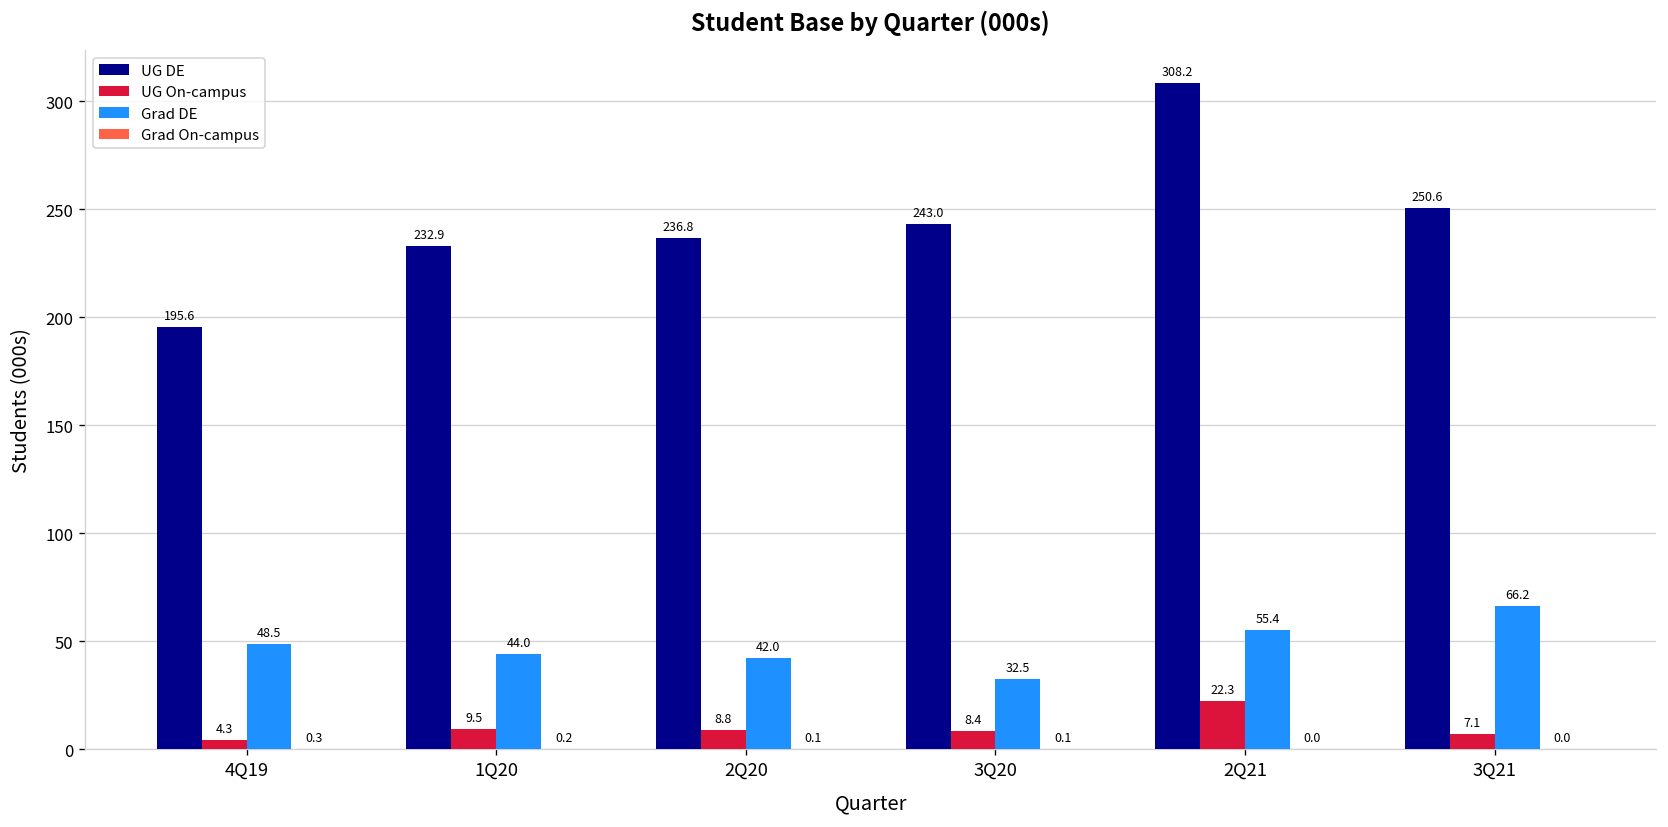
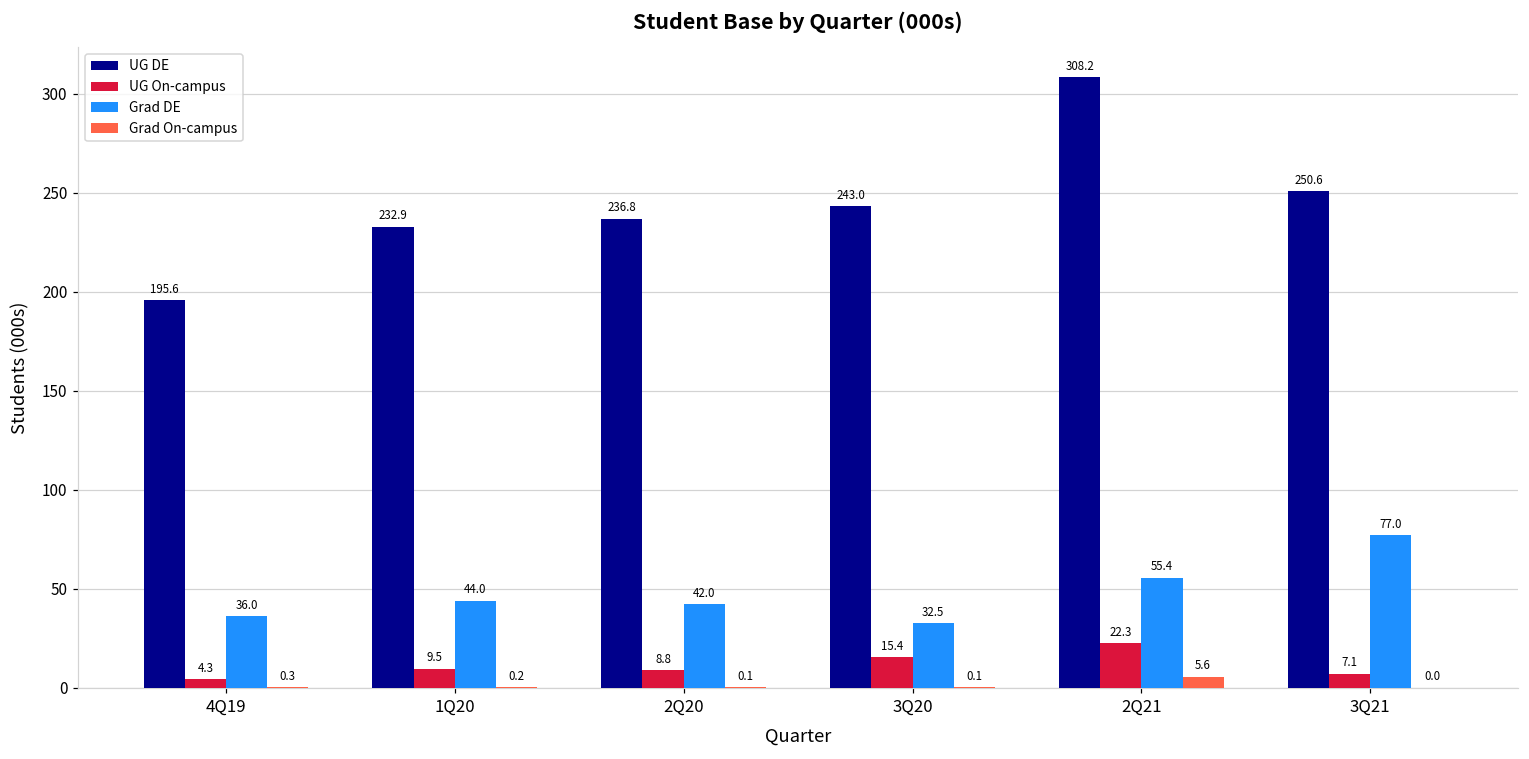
Grad DE, 4Q19: 48.5 -> 36.0
UG On-campus, 3Q20: 8.4 -> 15.4
Grad On-campus, 2Q21: 0.0 -> 5.6
Grad DE, 3Q21: 66.2 -> 77.0
